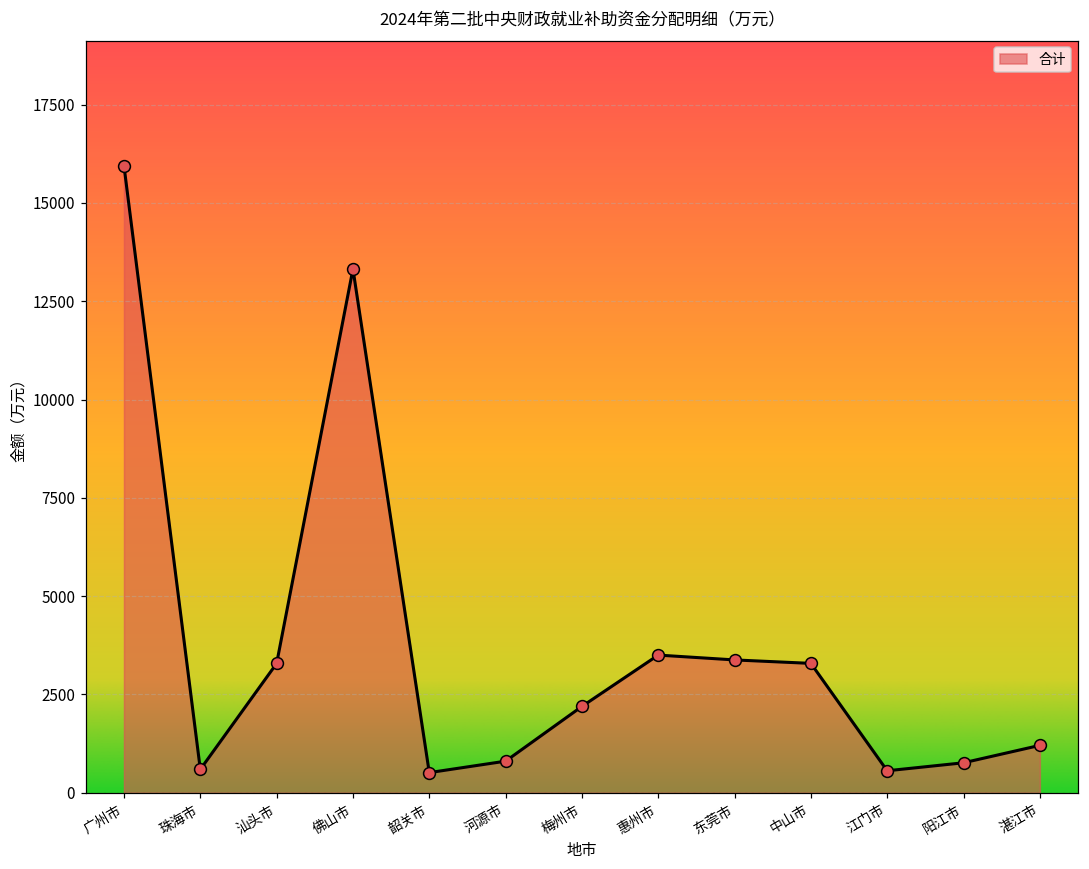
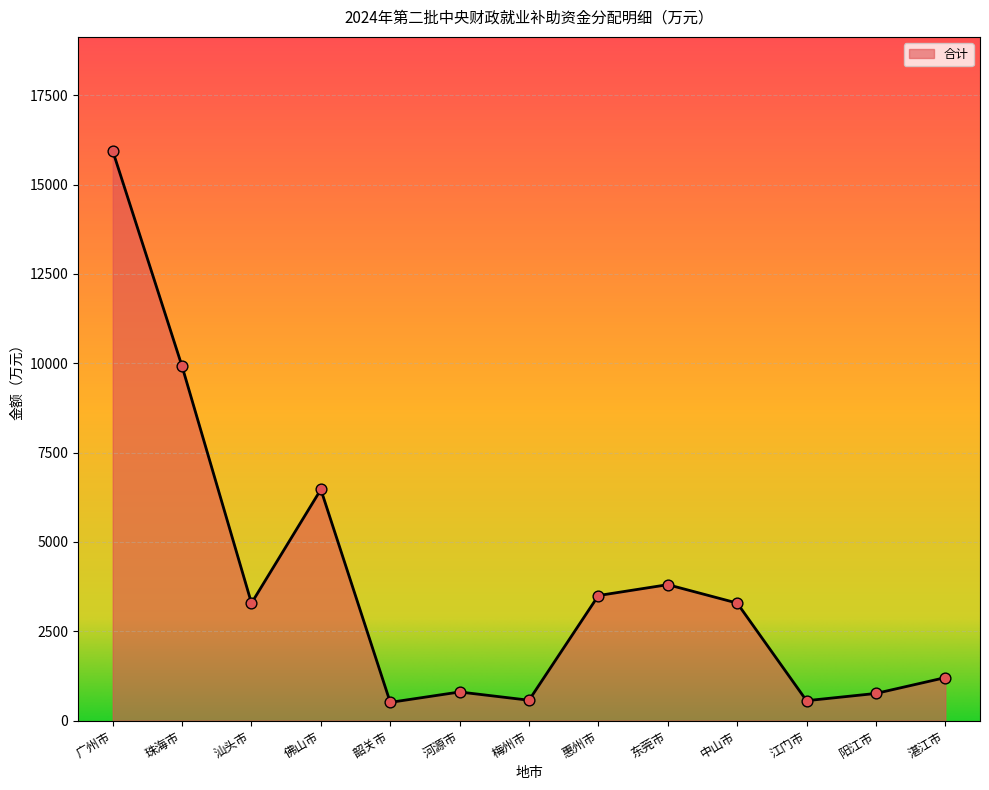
珠海市: 600 -> 9900
佛山市: 13300 -> 6500
梅州市: 2200 -> 600
东莞市: 3400 -> 3800
